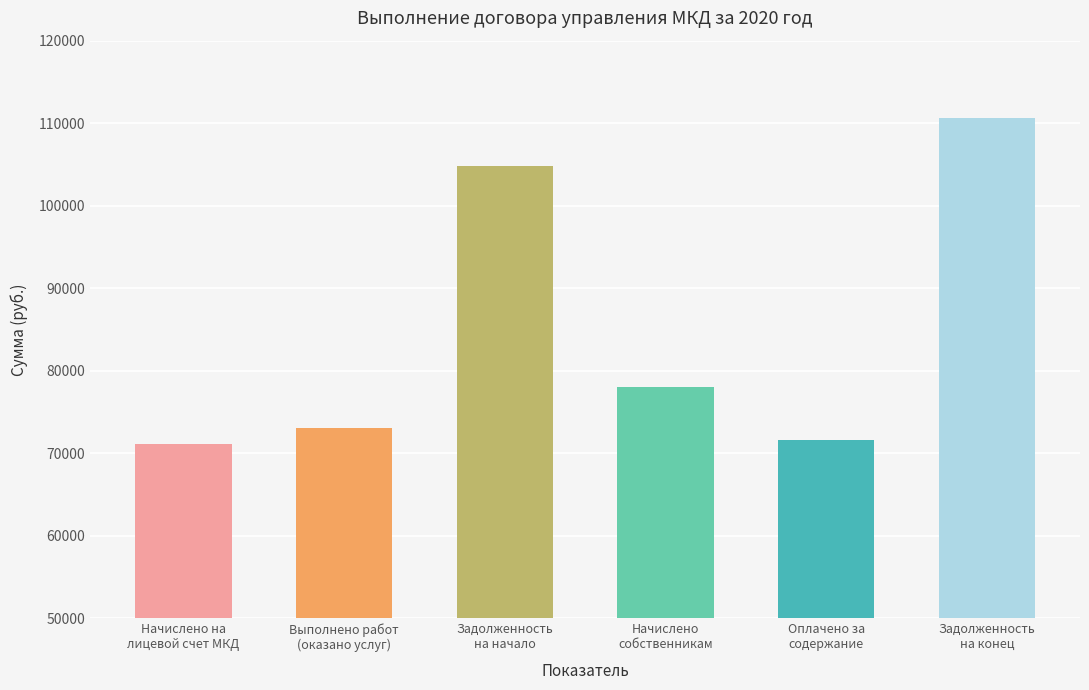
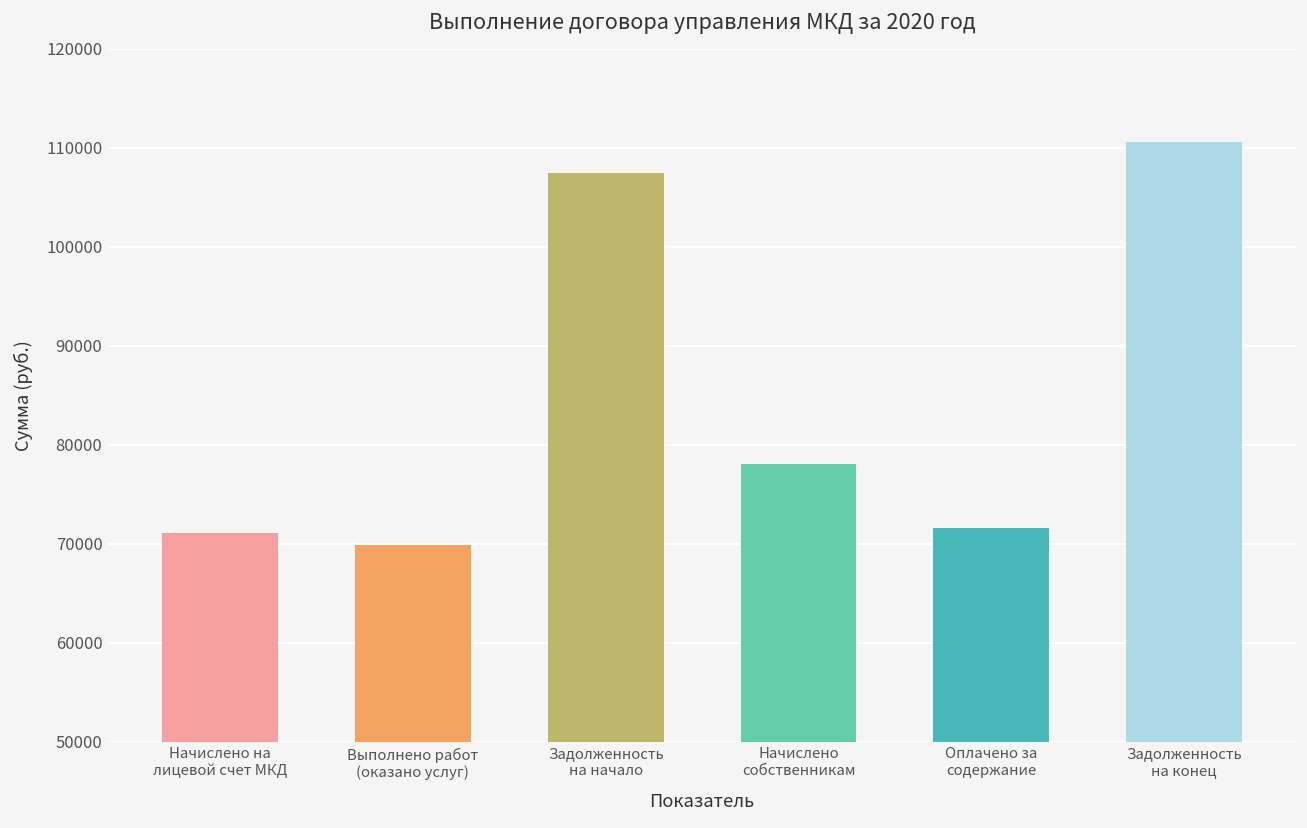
Выполнено работ (оказано услуг): 73000 -> 70000
Задолженность на начало: 105000 -> 107000
